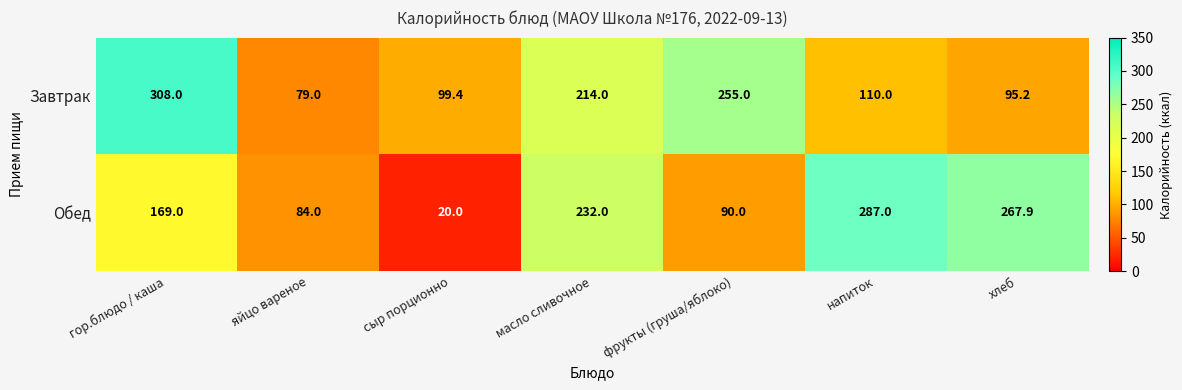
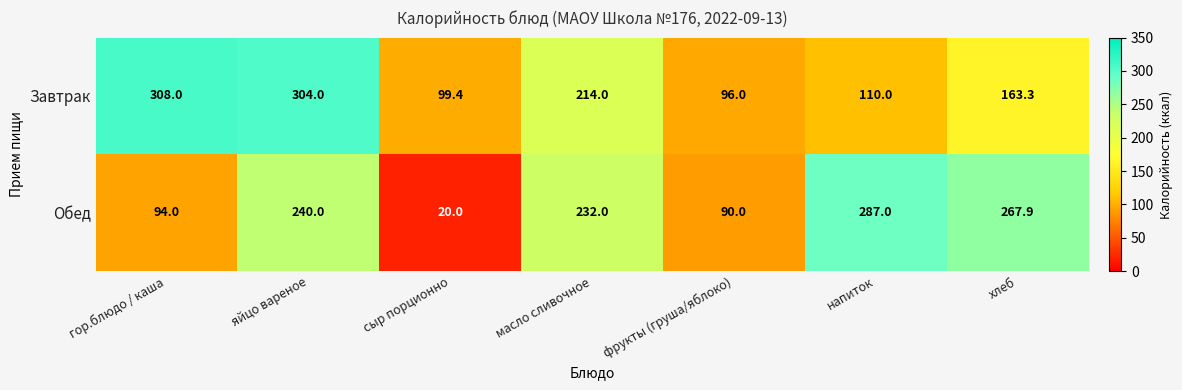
Завтрак, яйцо вареное: 79.0 -> 304.0
Завтрак, фрукты (груша/яблоко): 255.0 -> 96.0
Завтрак, хлеб: 95.2 -> 163.3
Обед, гор.блюдо / каша: 169.0 -> 94.0
Обед, яйцо вареное: 84.0 -> 240.0
